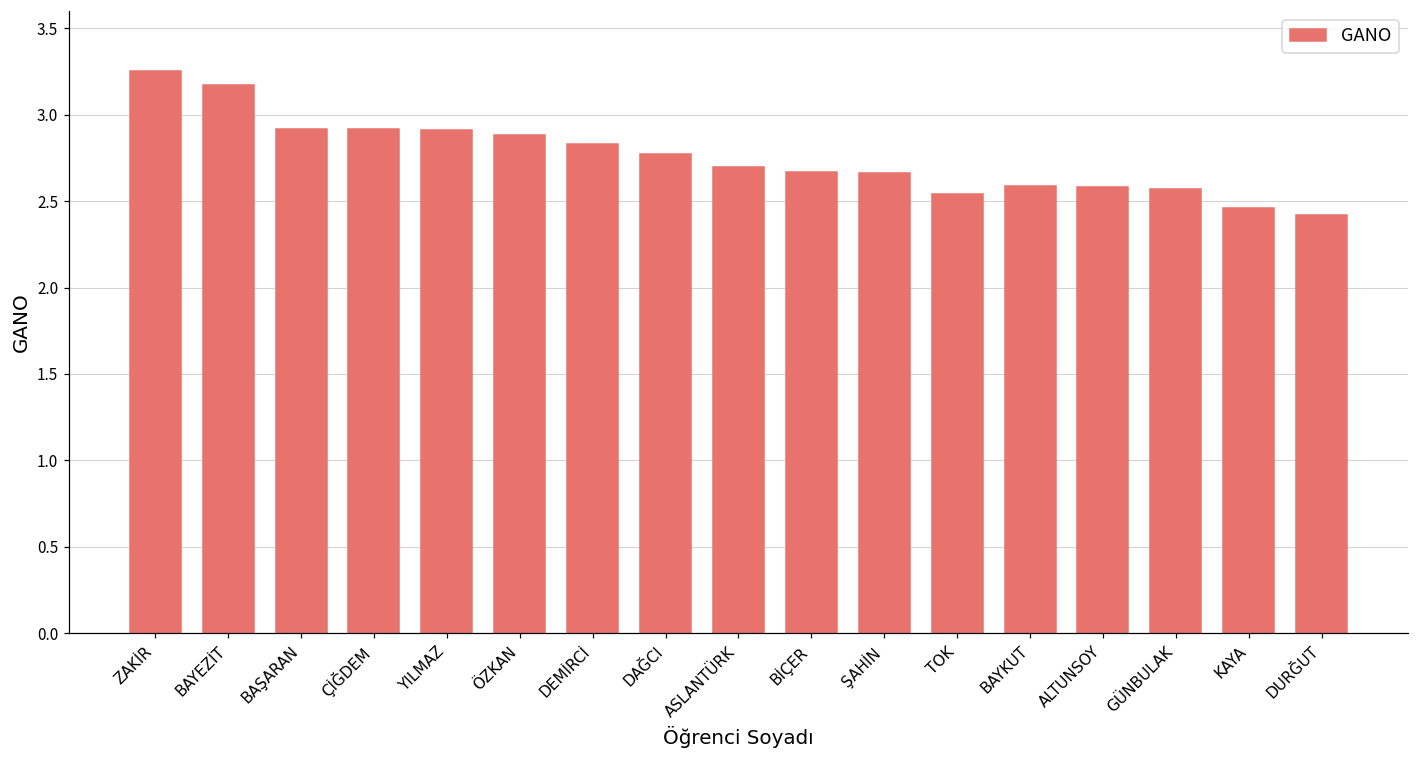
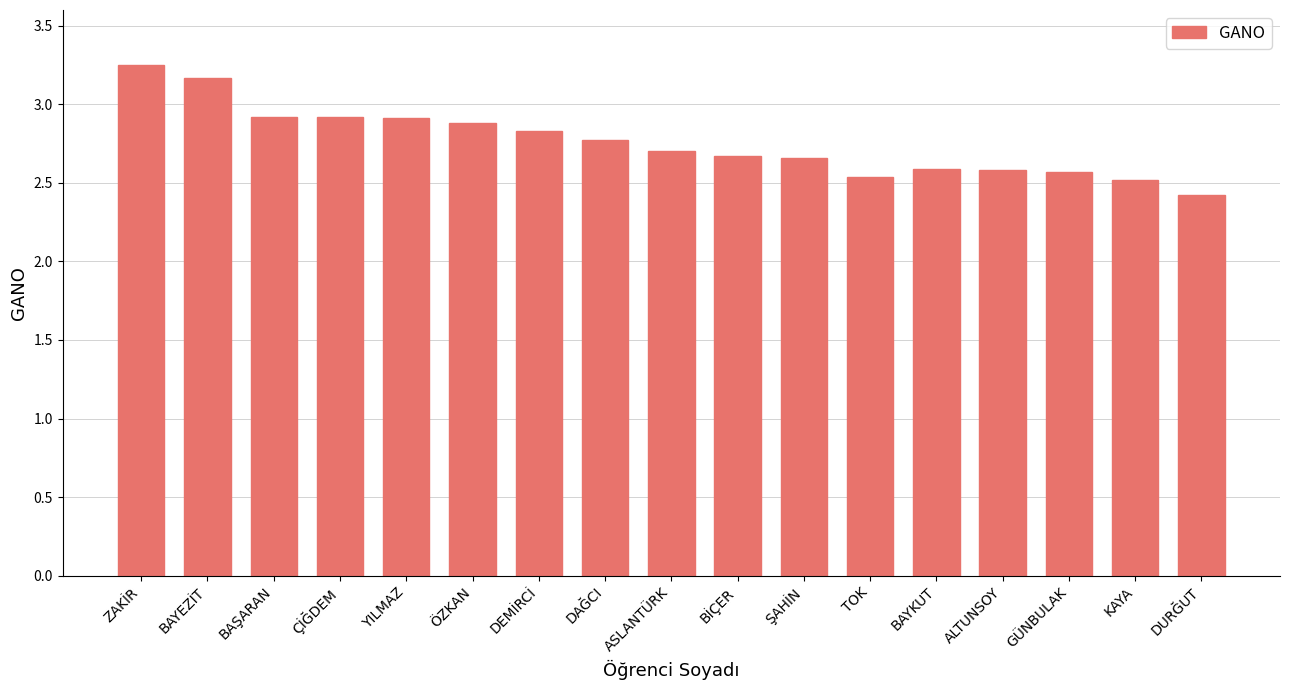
KAYA: 2.46 -> 2.52
